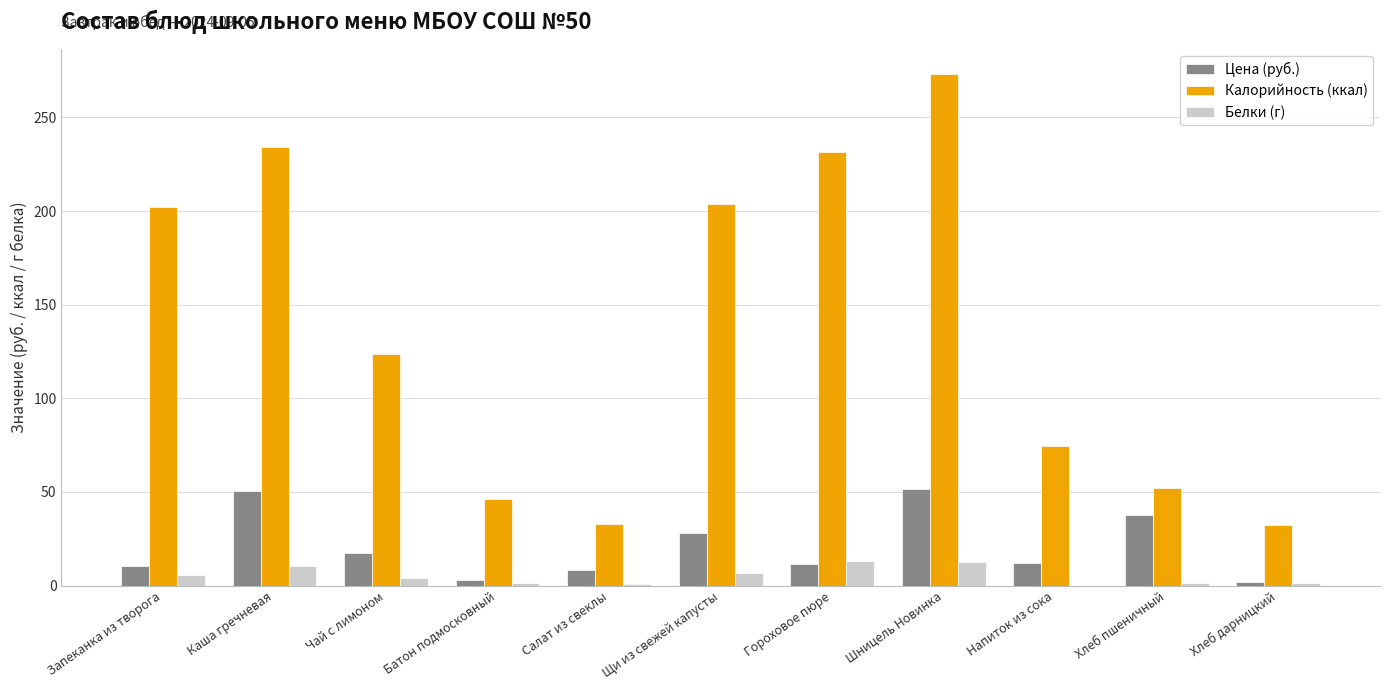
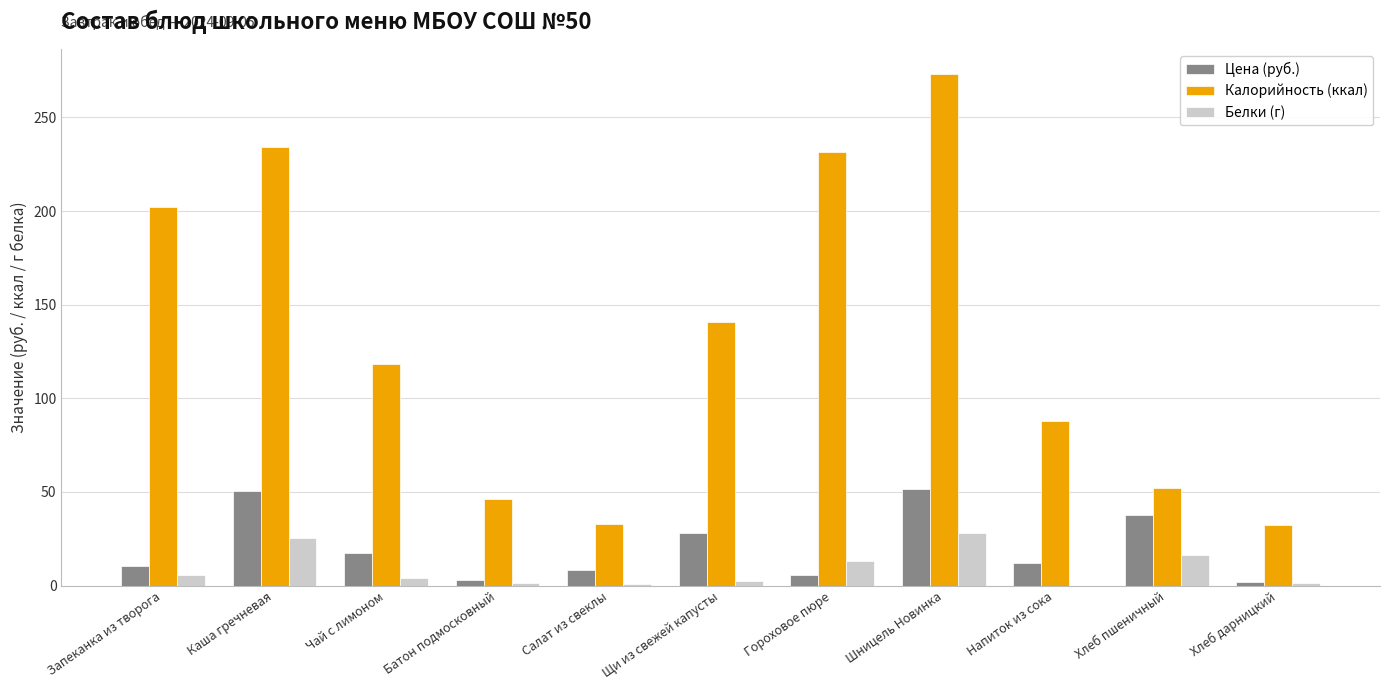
Белки (г), Каша гречневая: 11 -> 26
Калорийность (ккал), Чай с лимоном: 124 -> 119
Калорийность (ккал), Щи из свежей капусты: 204 -> 141
Белки (г), Щи из свежей капусты: 7 -> 3
Цена (руб.), Гороховое пюре: 12 -> 6
Белки (г), Шницель Новинка: 13 -> 28
Калорийность (ккал), Напиток из сока: 74 -> 88
Белки (г), Хлеб пшеничный: 2 -> 16
